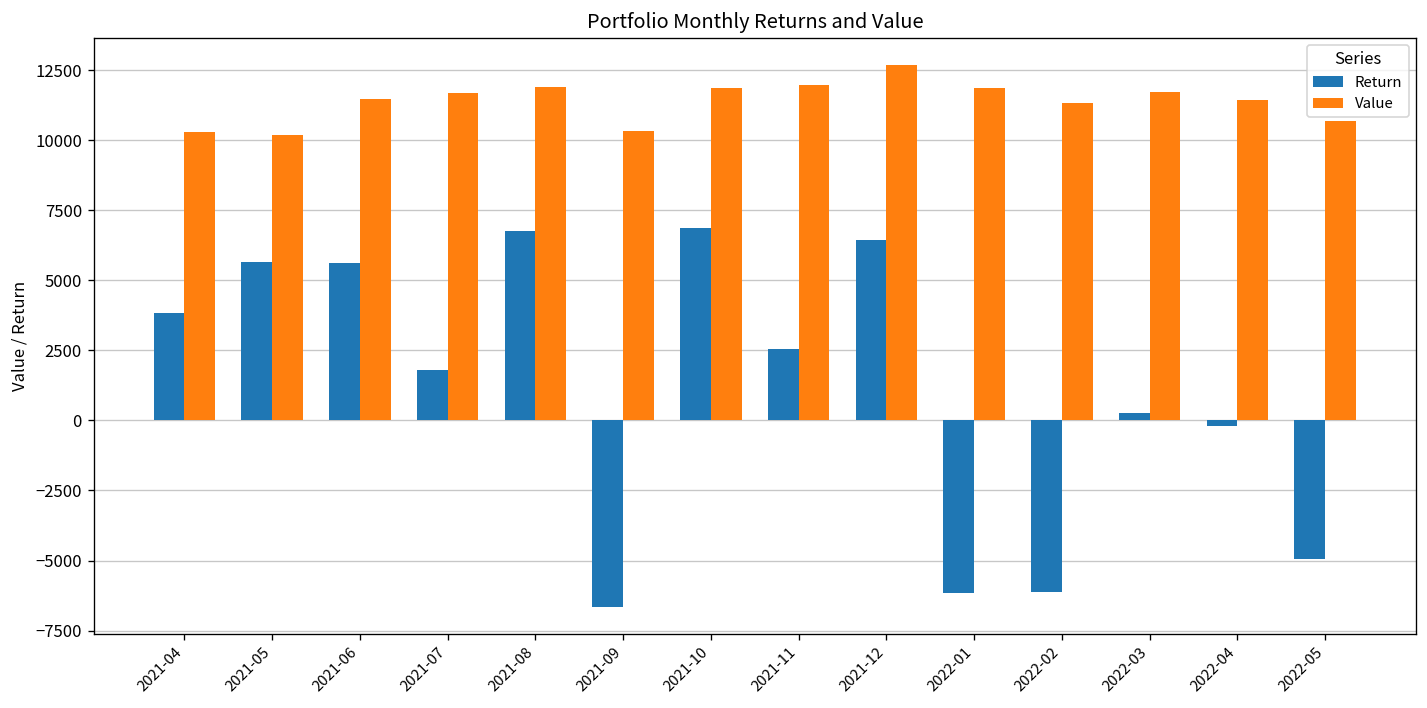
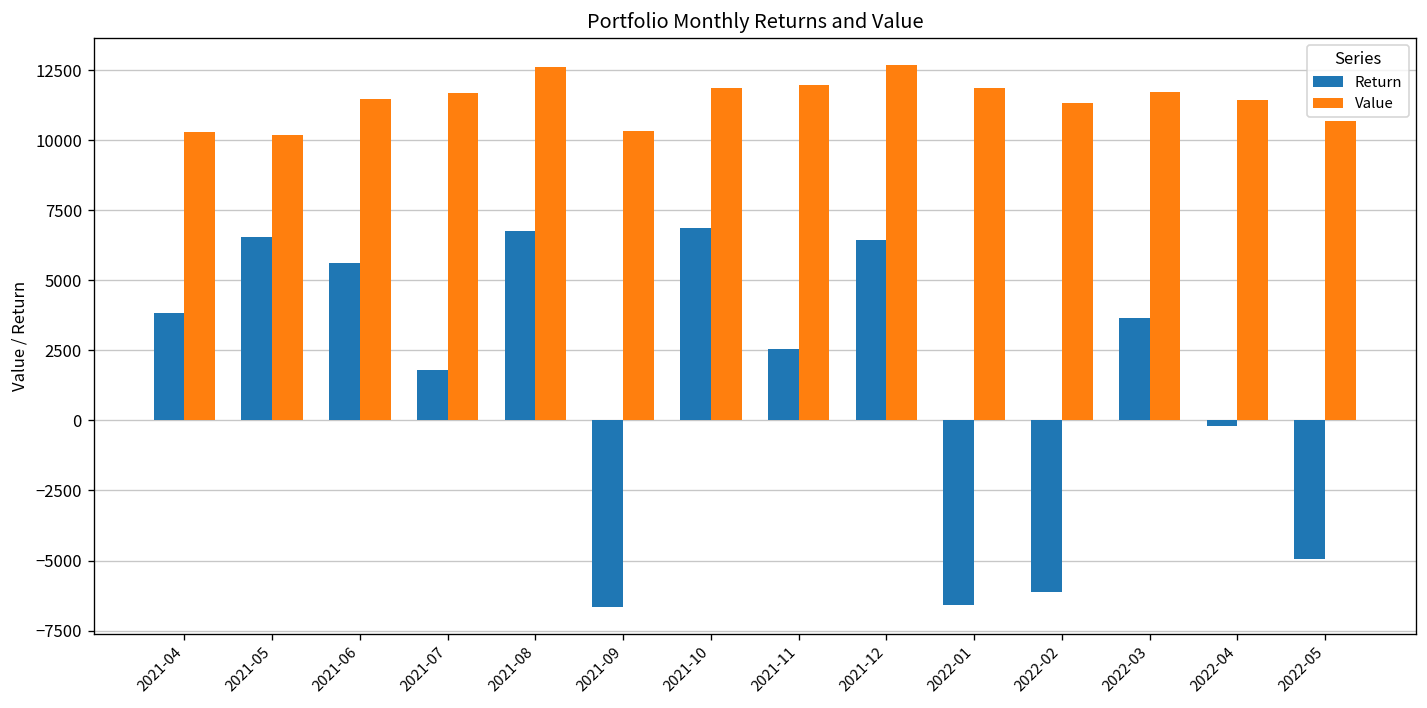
Return, 2021-05: 5600 -> 6600
Value, 2021-08: 11900 -> 12600
Return, 2022-01: -6100 -> -6600
Return, 2022-03: 300 -> 3700
